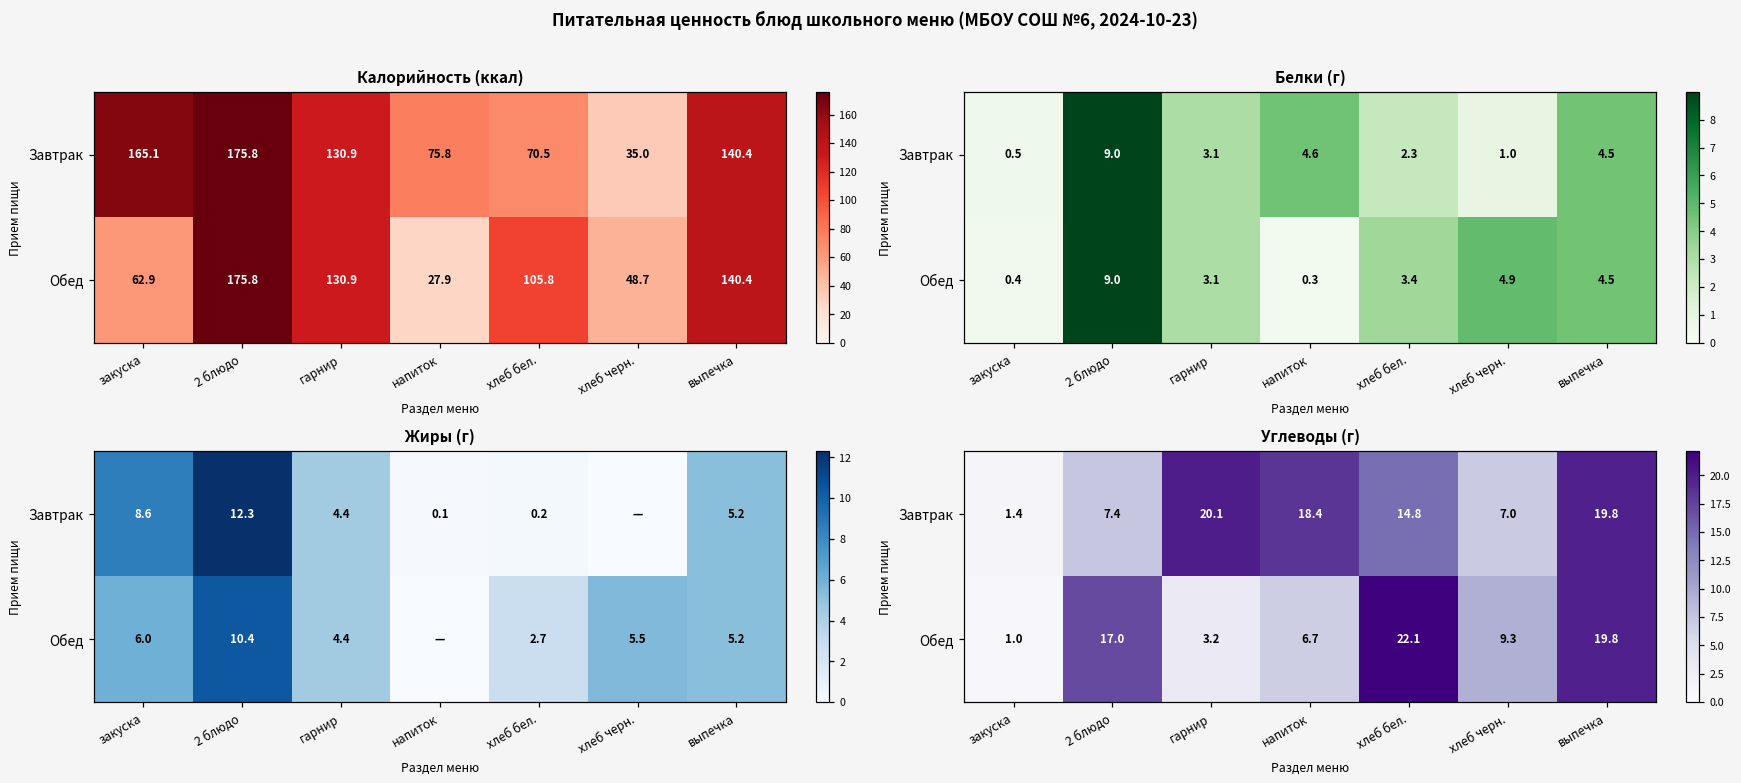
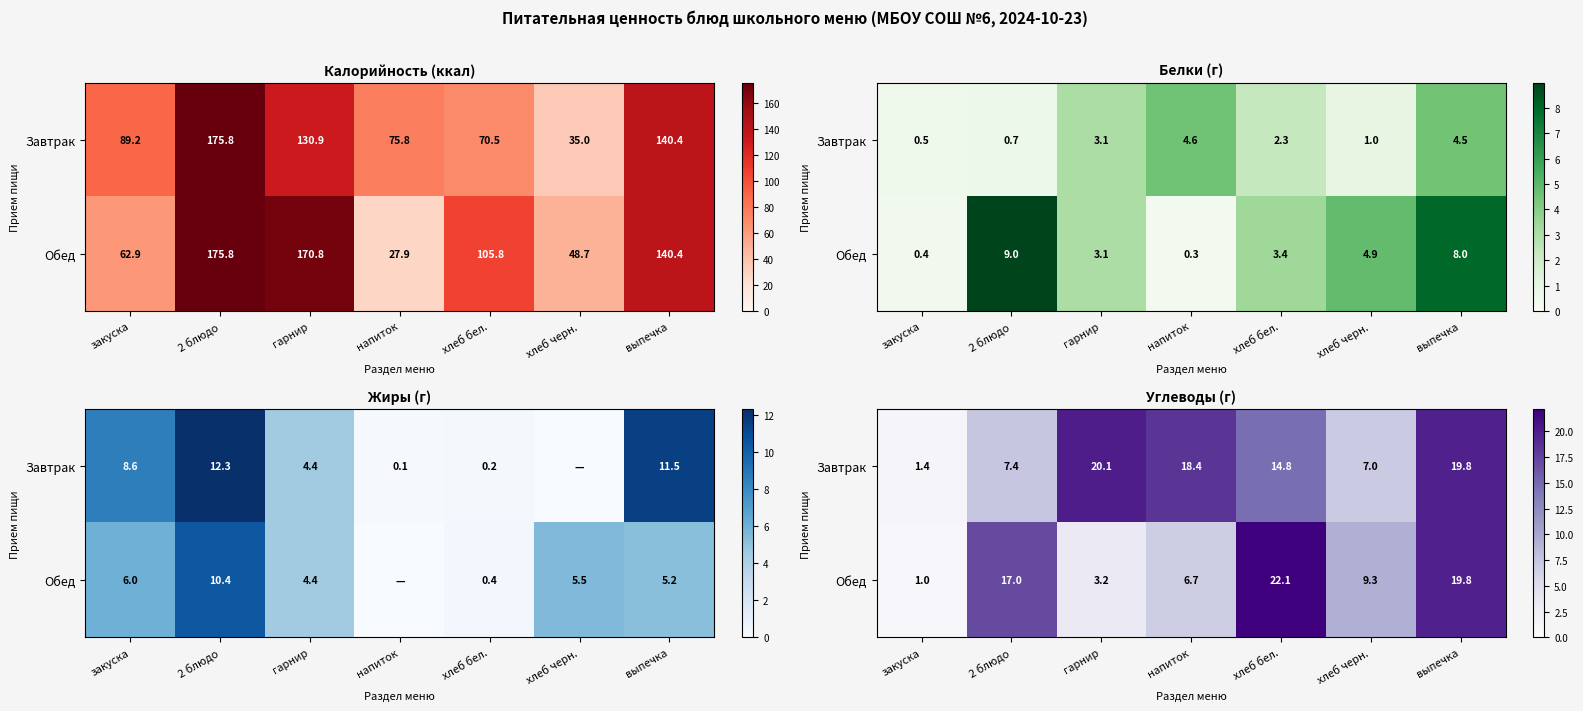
Калорийность (ккал), Завтрак, закуска: 165.1 -> 89.2
Калорийность (ккал), Обед, гарнир: 130.9 -> 170.8
Белки (г), Завтрак, 2 блюдо: 9.0 -> 0.7
Белки (г), Обед, выпечка: 4.5 -> 8.0
Жиры (г), Завтрак, выпечка: 5.2 -> 11.5
Жиры (г), Обед, хлеб бел.: 2.7 -> 0.4
